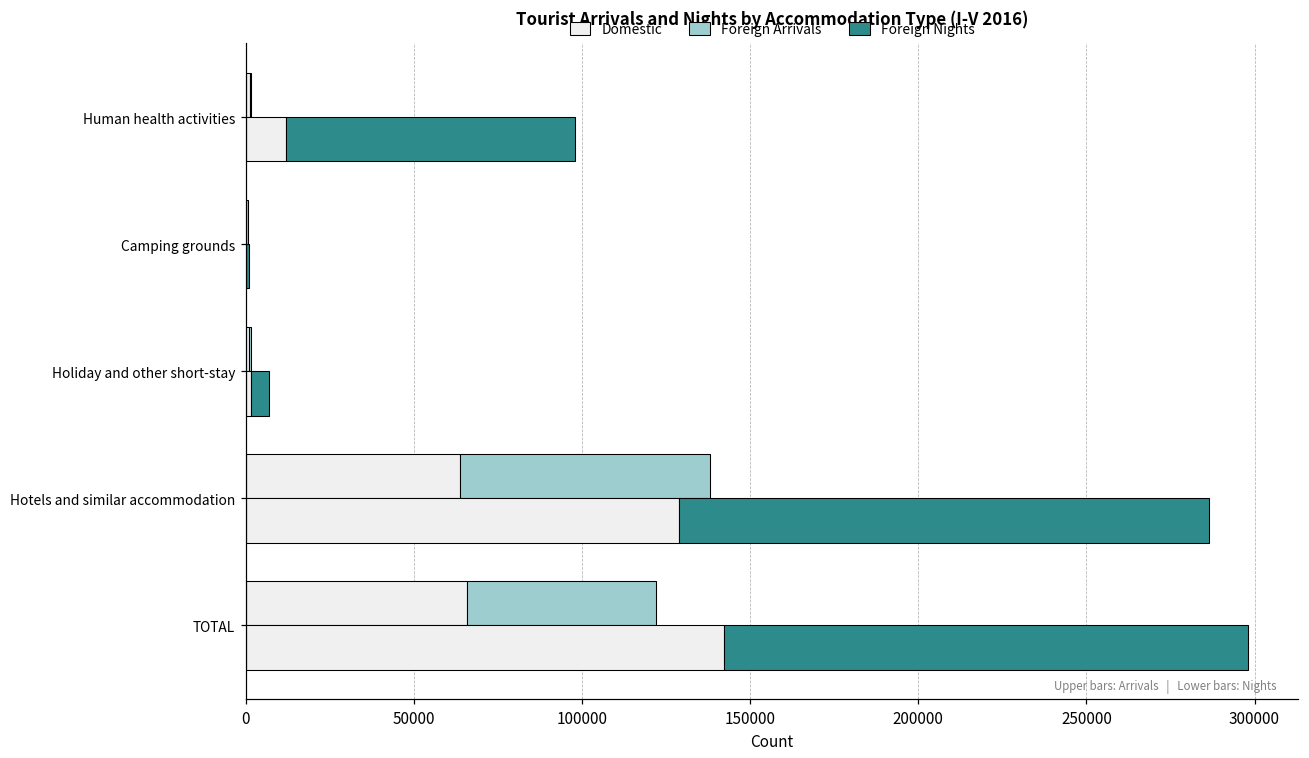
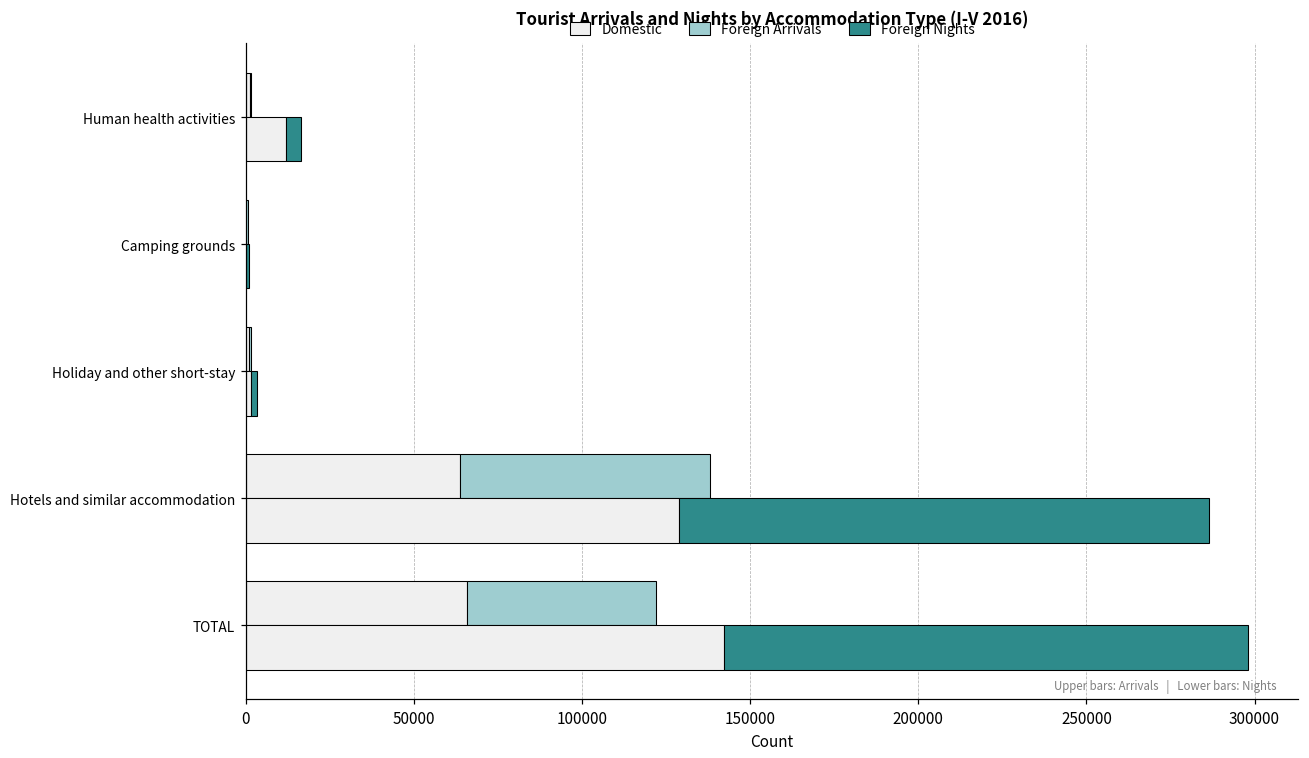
Foreign Nights, Human health activities: 86000 -> 4000
Foreign Nights, Holiday and other short-stay: 6000 -> 2000
